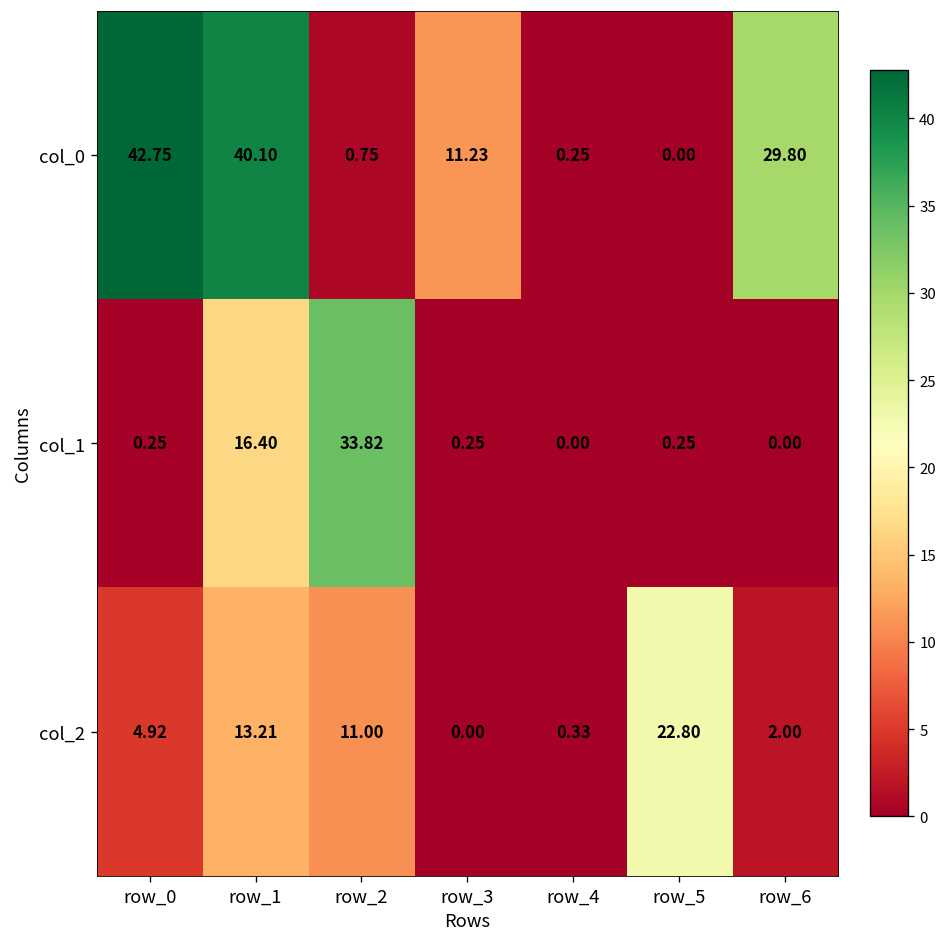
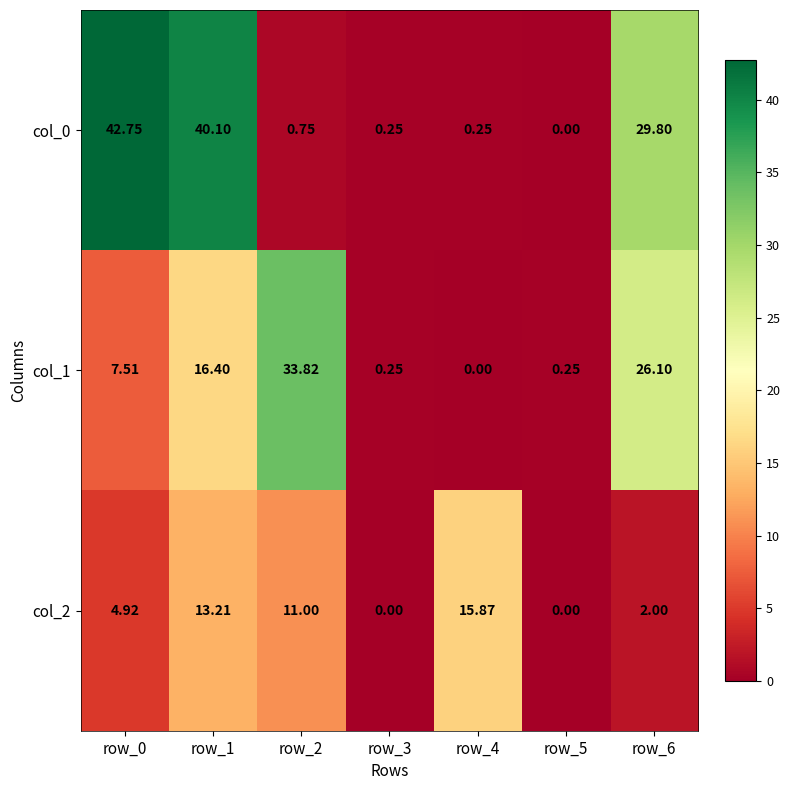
col_0, row_3: 11.23 -> 0.25
col_1, row_0: 0.25 -> 7.51
col_1, row_6: 0.00 -> 26.10
col_2, row_4: 0.33 -> 15.87
col_2, row_5: 22.80 -> 0.00
